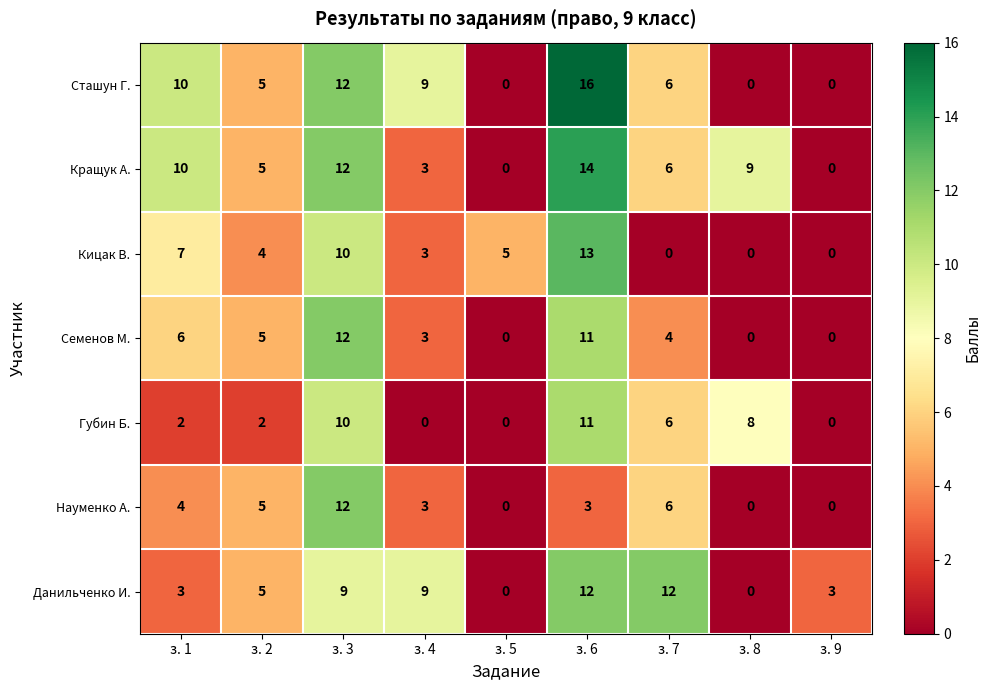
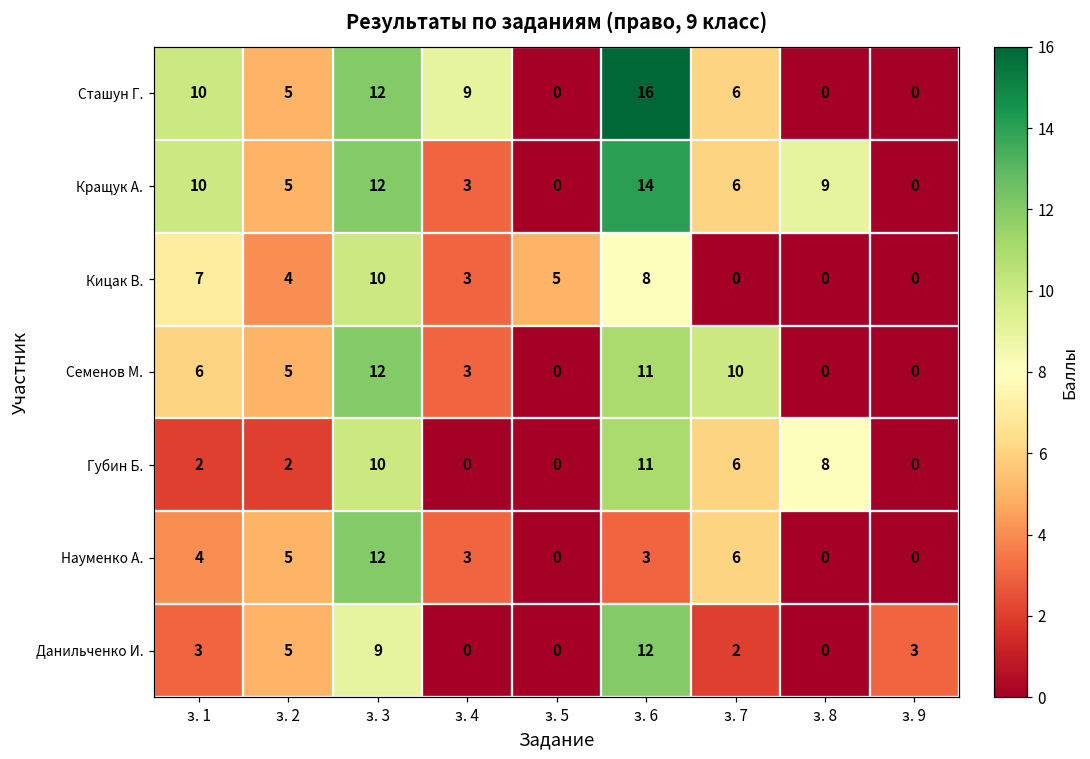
Кицак В., з. 6: 13 -> 8
Семенов М., з. 7: 4 -> 10
Данильченко И., з. 4: 9 -> 0
Данильченко И., з. 7: 12 -> 2
